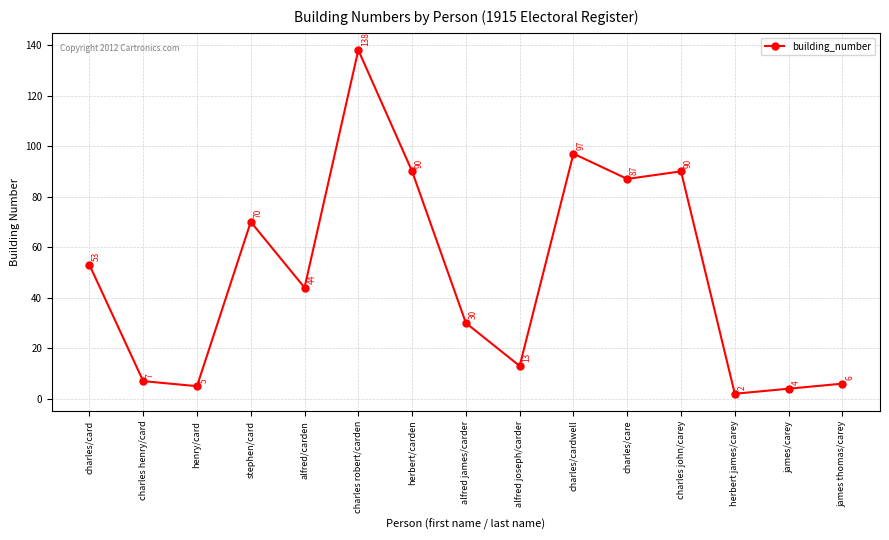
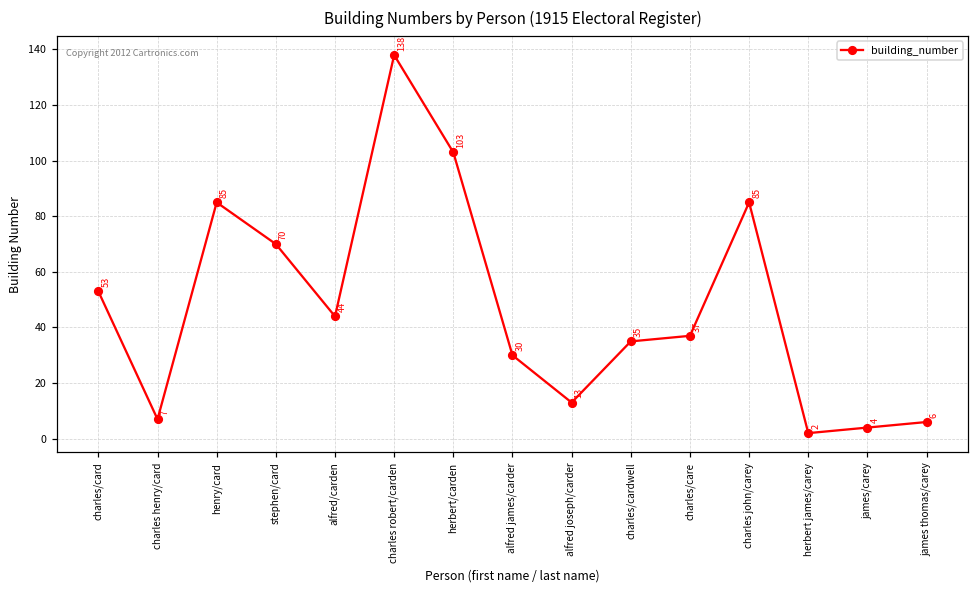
henry/card: 5 -> 85
herbert/carden: 90 -> 103
charles/cardwell: 97 -> 35
charles/care: 87 -> 37
charles john/carey: 90 -> 85
